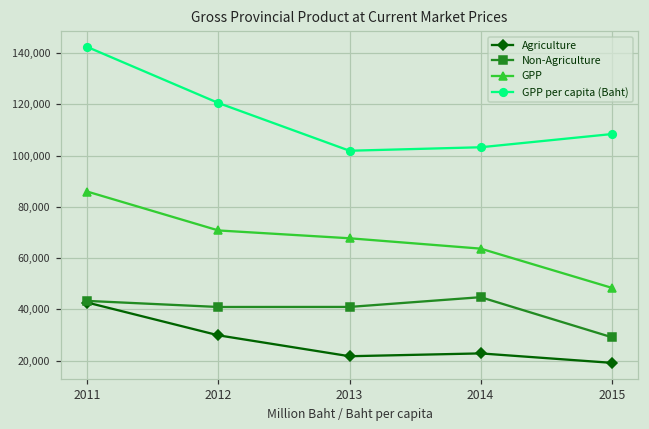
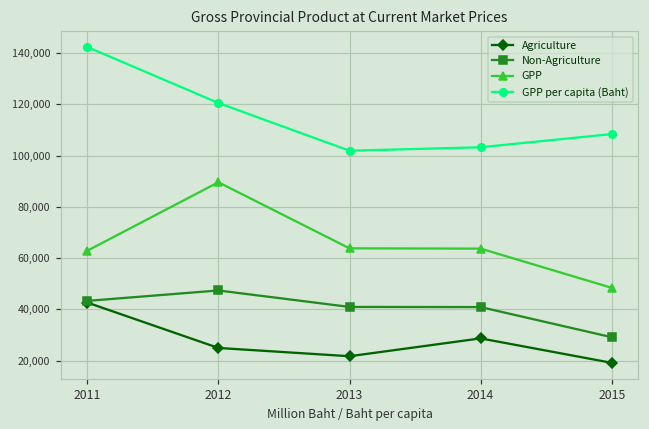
GPP, 2011: 86,000 -> 63,000
Agriculture, 2012: 30,000 -> 25,000
Non-Agriculture, 2012: 41,000 -> 47,000
GPP, 2012: 71,000 -> 90,000
GPP, 2013: 68,000 -> 64,000
Agriculture, 2014: 23,000 -> 29,000
Non-Agriculture, 2014: 45,000 -> 41,000
